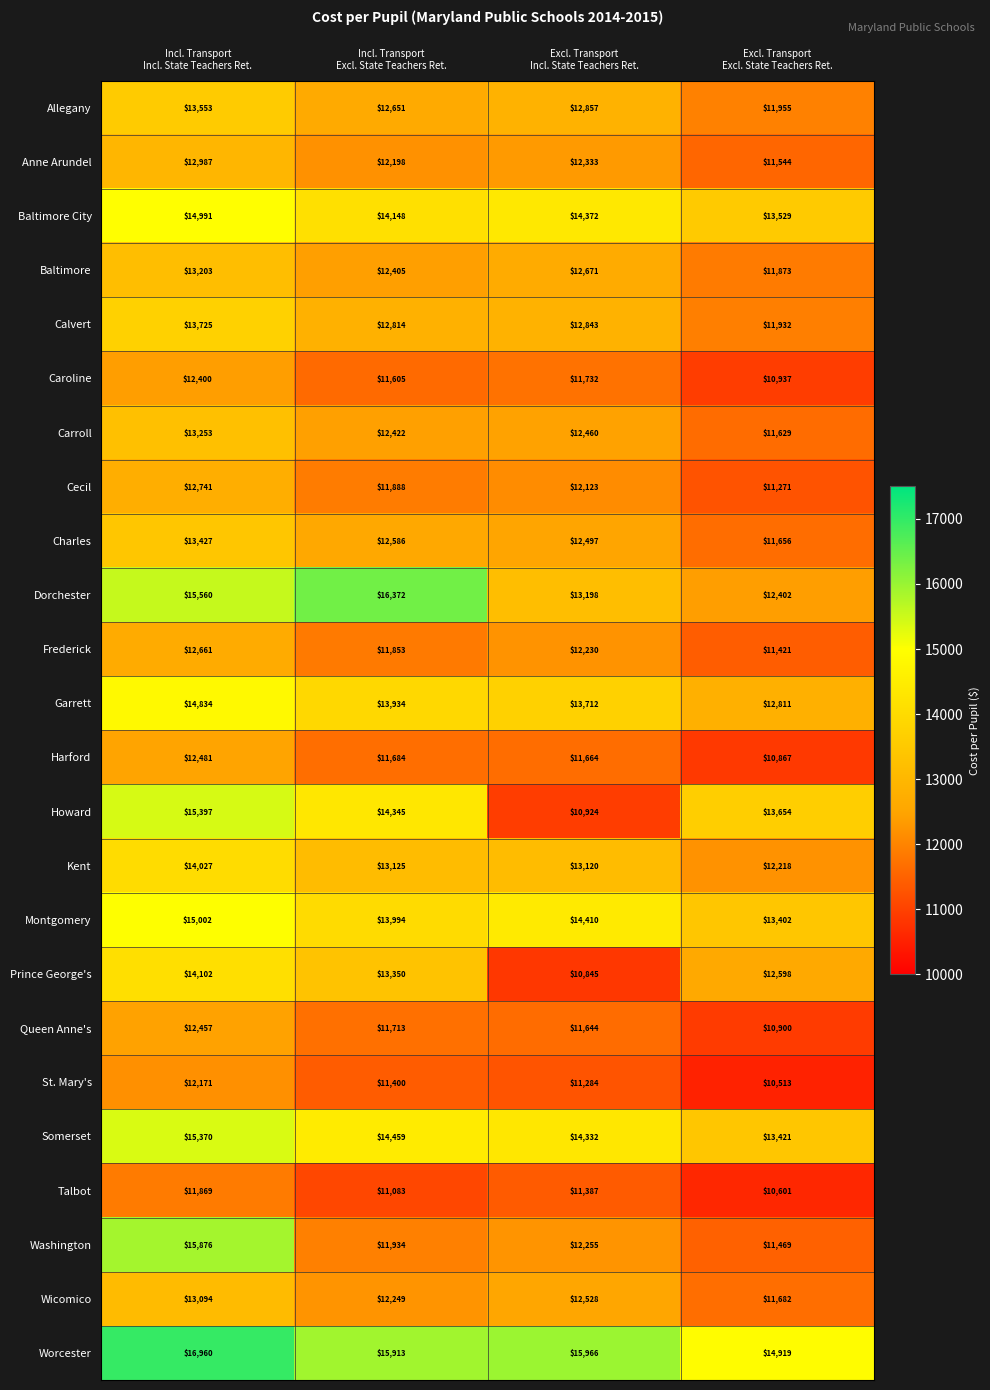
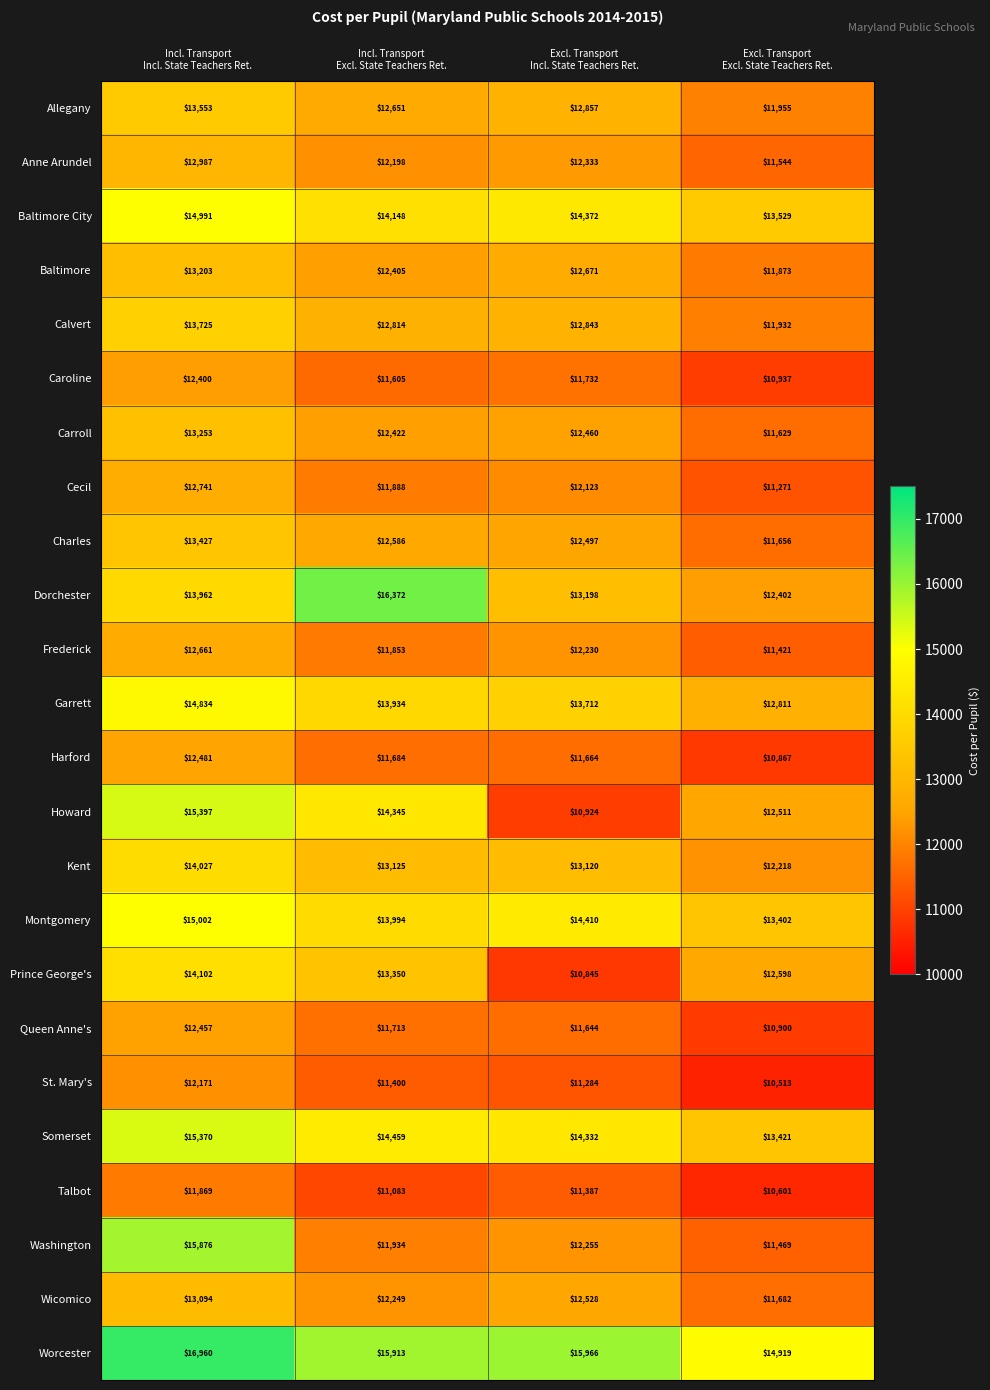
Dorchester, Incl. Transport Incl. State Teachers Ret.: $15,560 -> $13,962
Howard, Excl. Transport Excl. State Teachers Ret.: $13,654 -> $12,511
